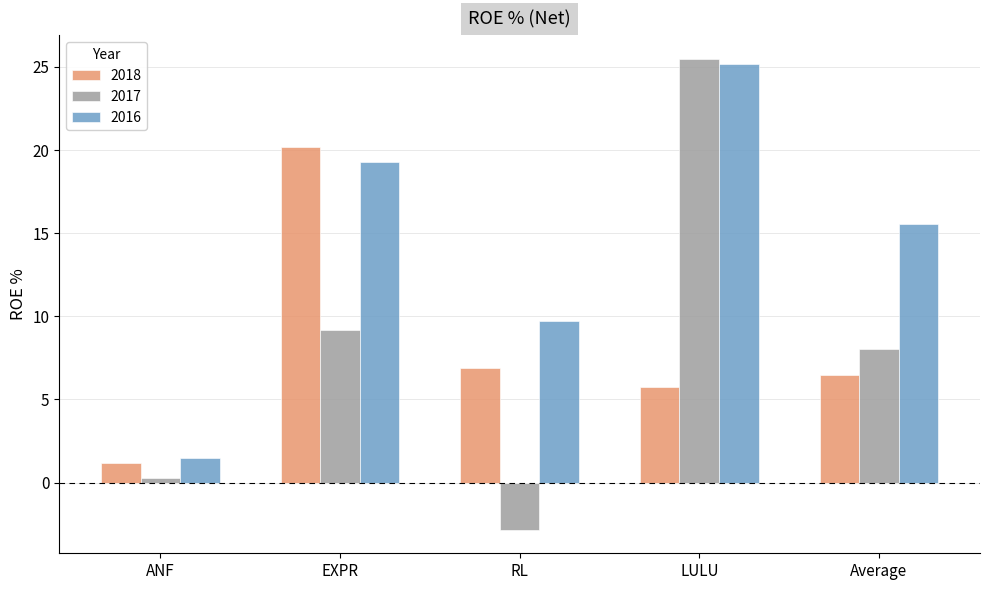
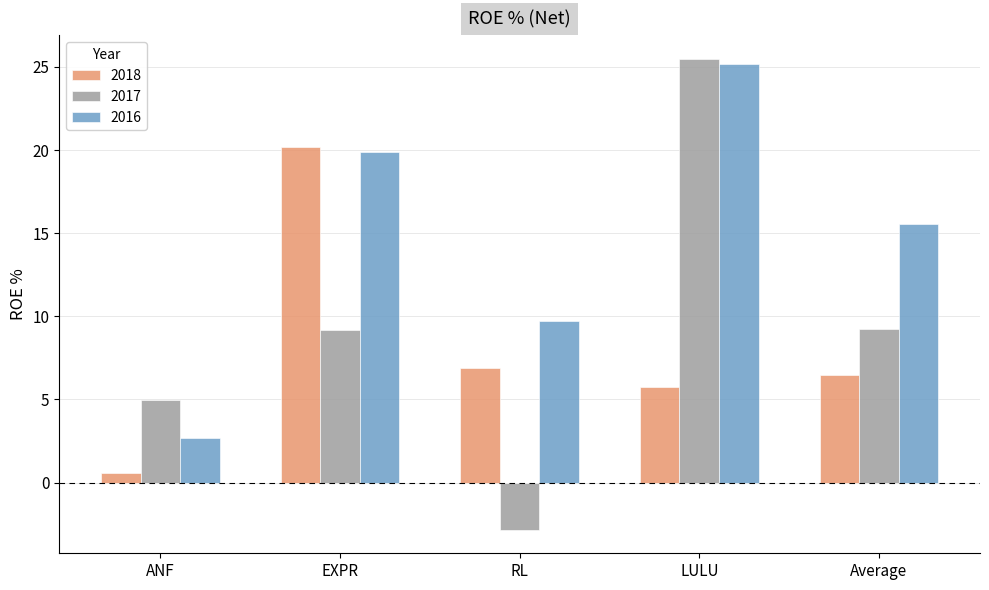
2018, ANF: 1.2 -> 0.6
2017, ANF: 0.3 -> 5.0
2016, ANF: 1.5 -> 2.7
2016, EXPR: 19.3 -> 19.9
2017, Average: 8.0 -> 9.2
